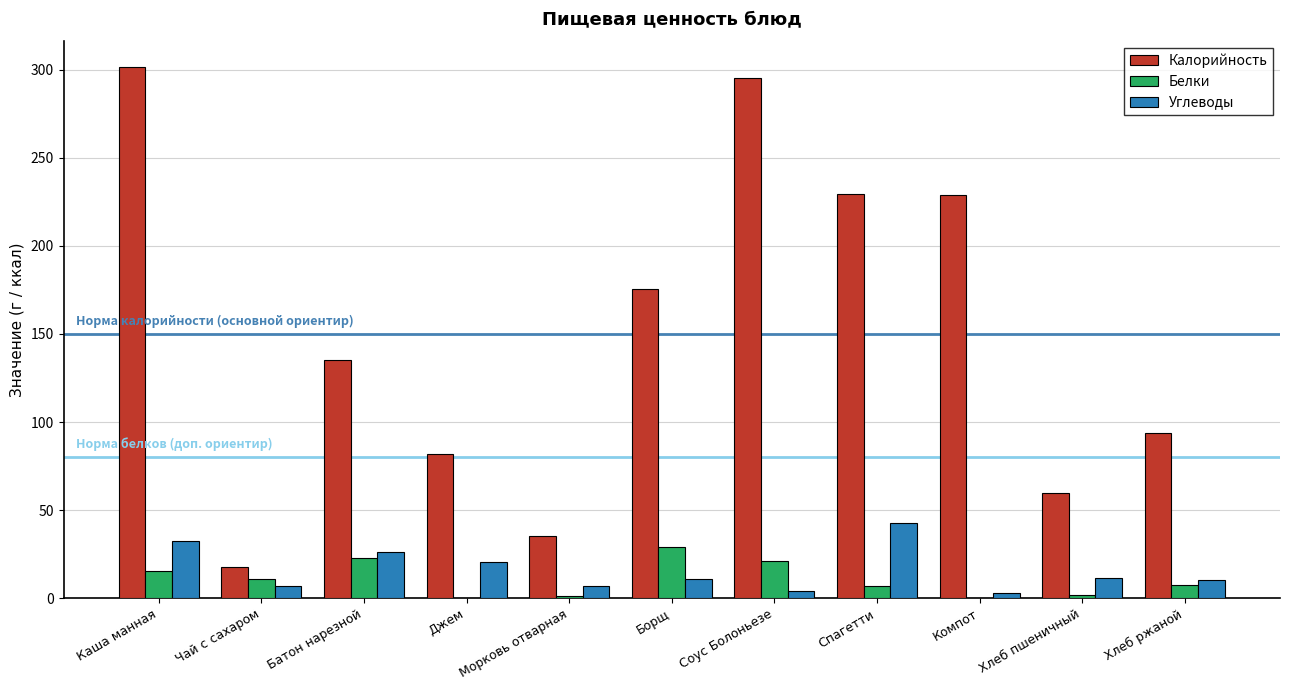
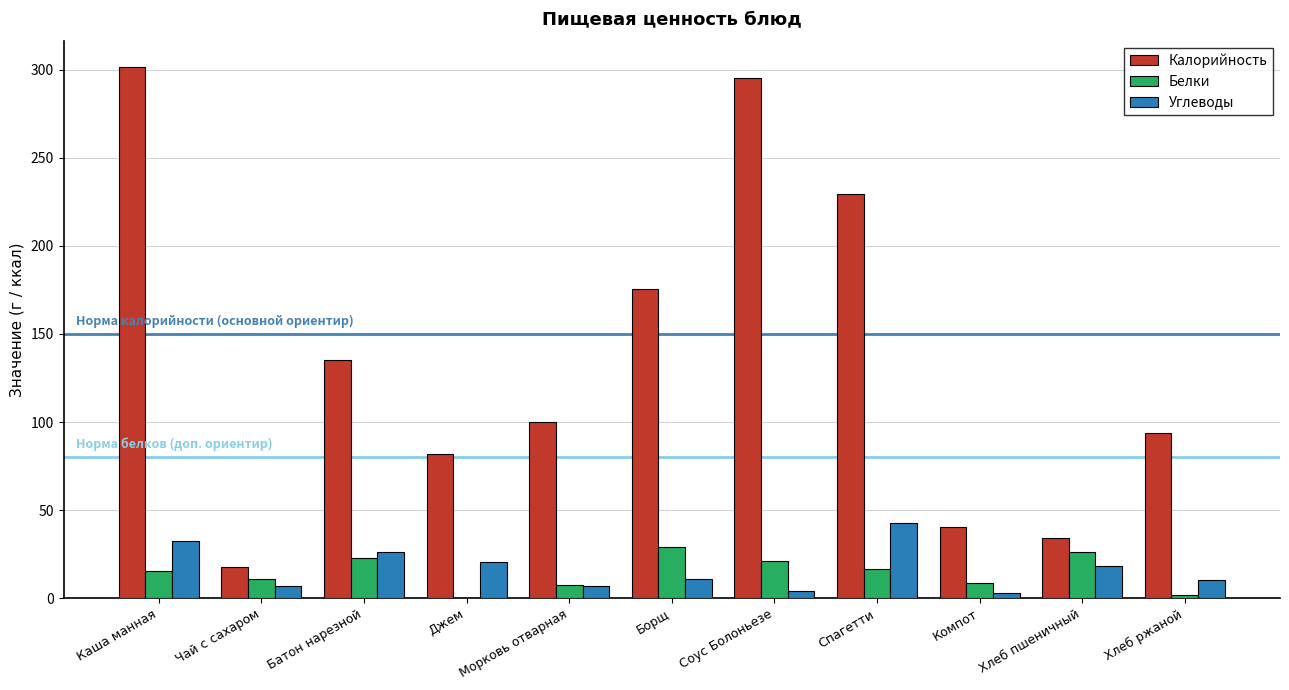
Калорийность, Морковь отварная: 35 -> 100
Белки, Морковь отварная: 1 -> 8
Белки, Спагетти: 7 -> 16
Калорийность, Компот: 229 -> 40
Белки, Компот: 0 -> 9
Калорийность, Хлеб пшеничный: 60 -> 34
Белки, Хлеб пшеничный: 2 -> 26
Углеводы, Хлеб пшеничный: 11 -> 18
Белки, Хлеб ржаной: 8 -> 2
